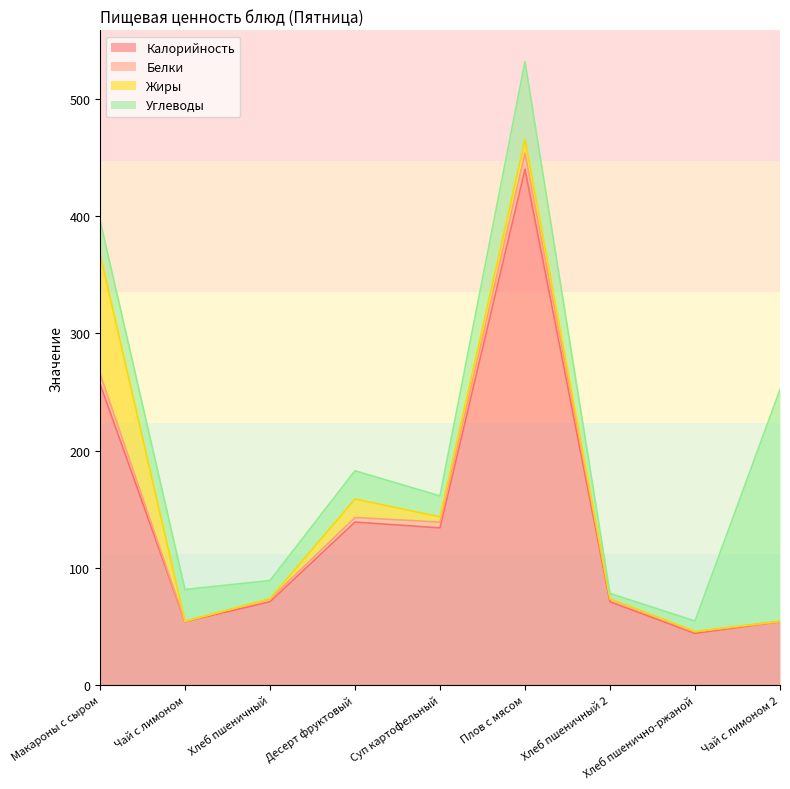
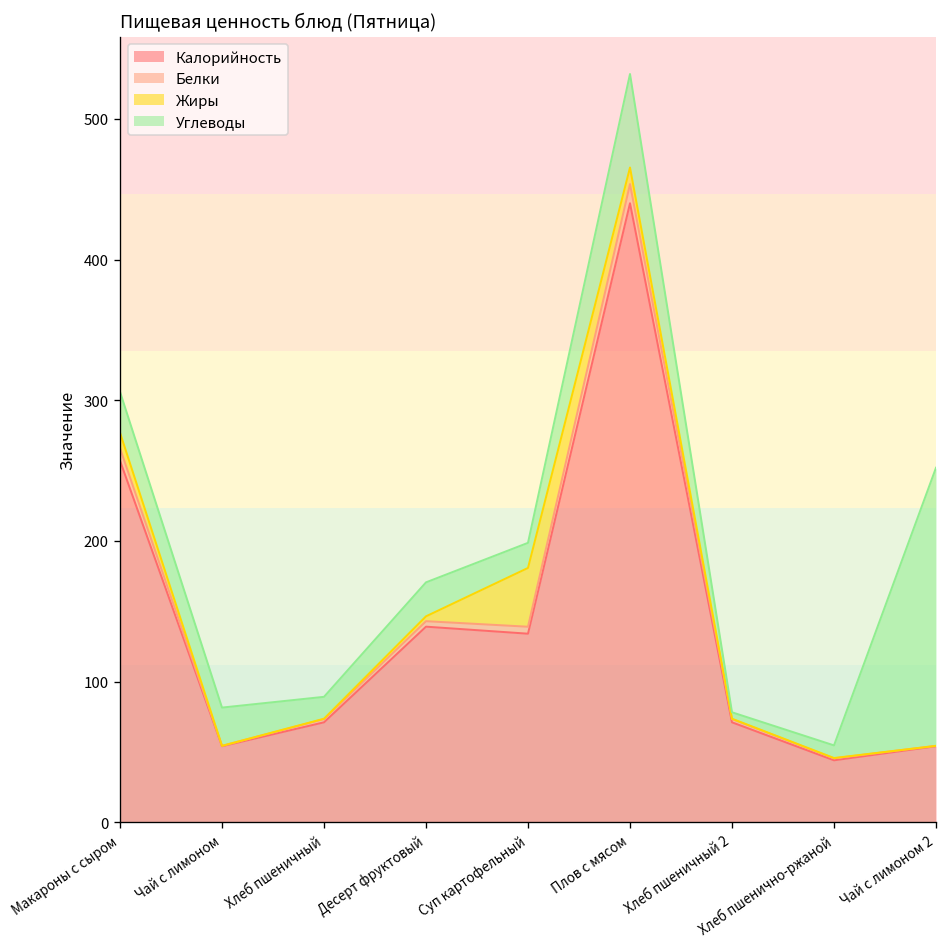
Жиры, Макароны с сыром: 102 -> 11
Жиры, Десерт фруктовый: 16 -> 3
Жиры, Суп картофельный: 4 -> 42
